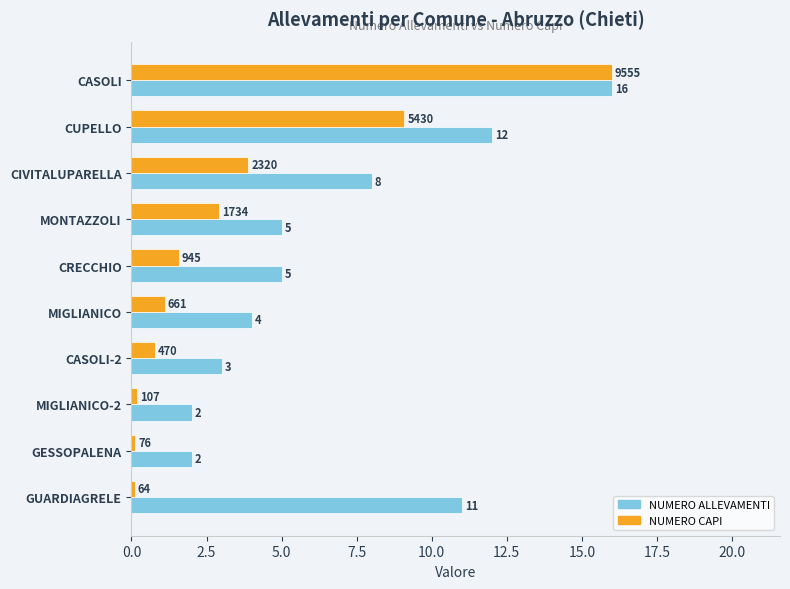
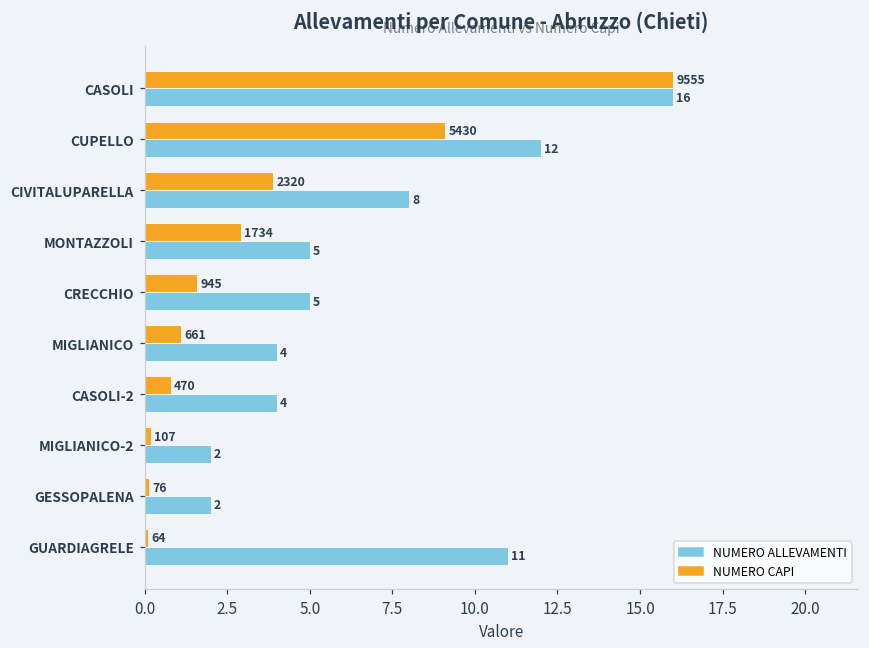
NUMERO ALLEVAMENTI, CASOLI-2: 3 -> 4
